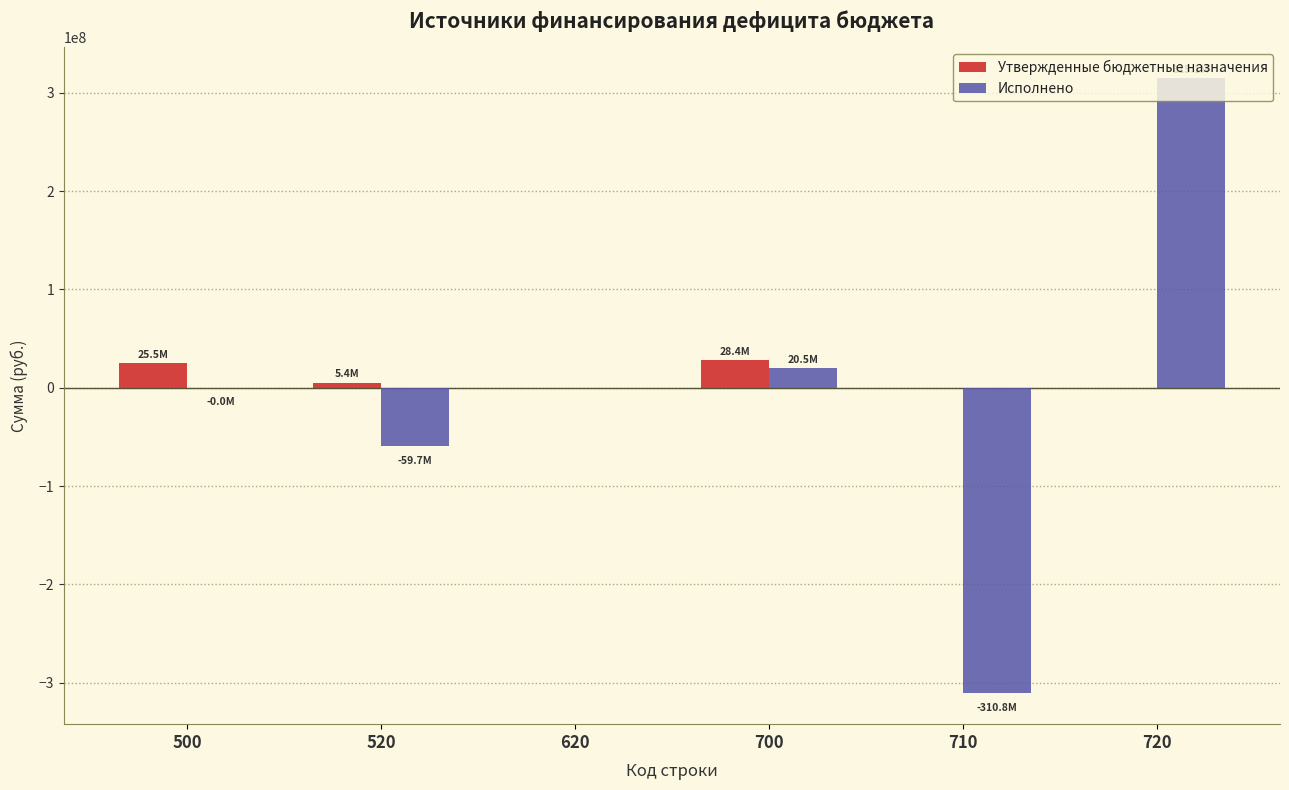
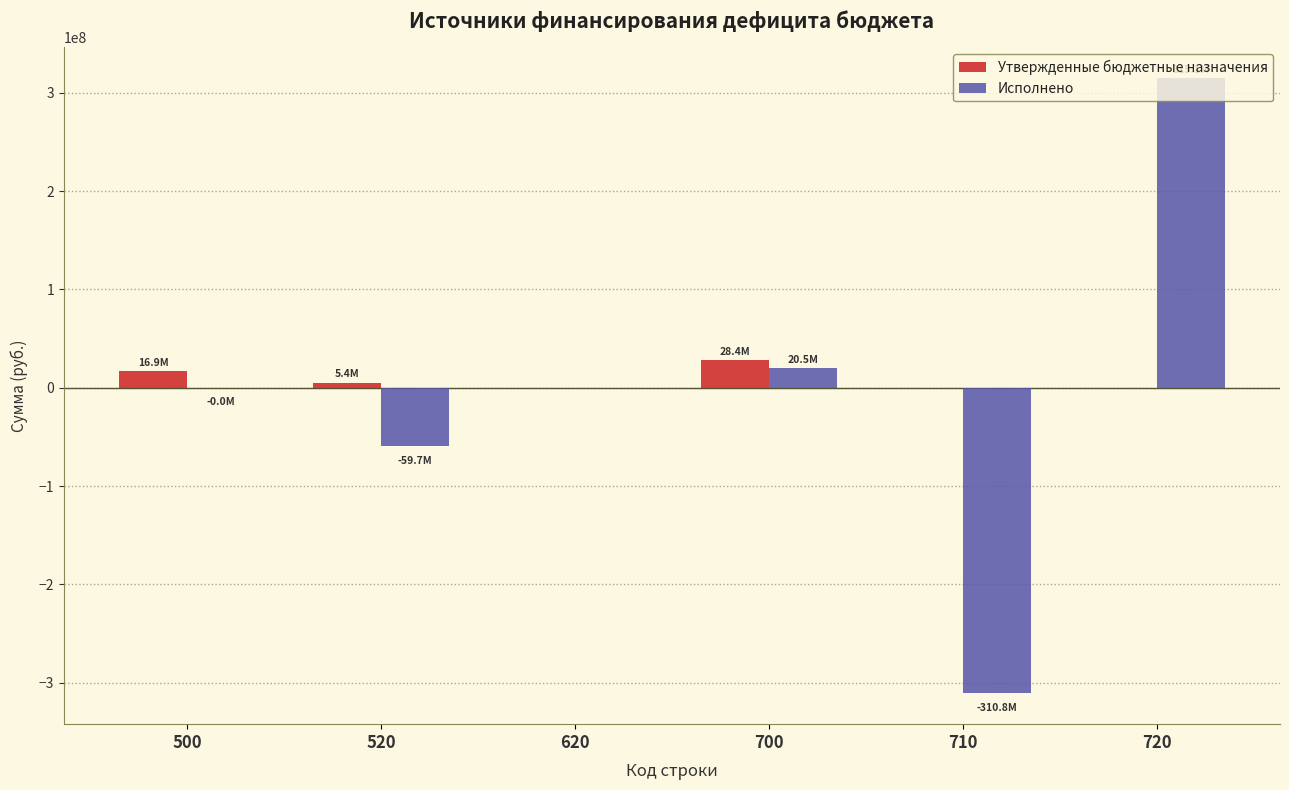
Утвержденные бюджетные назначения, 500: 25.5M -> 16.9M
